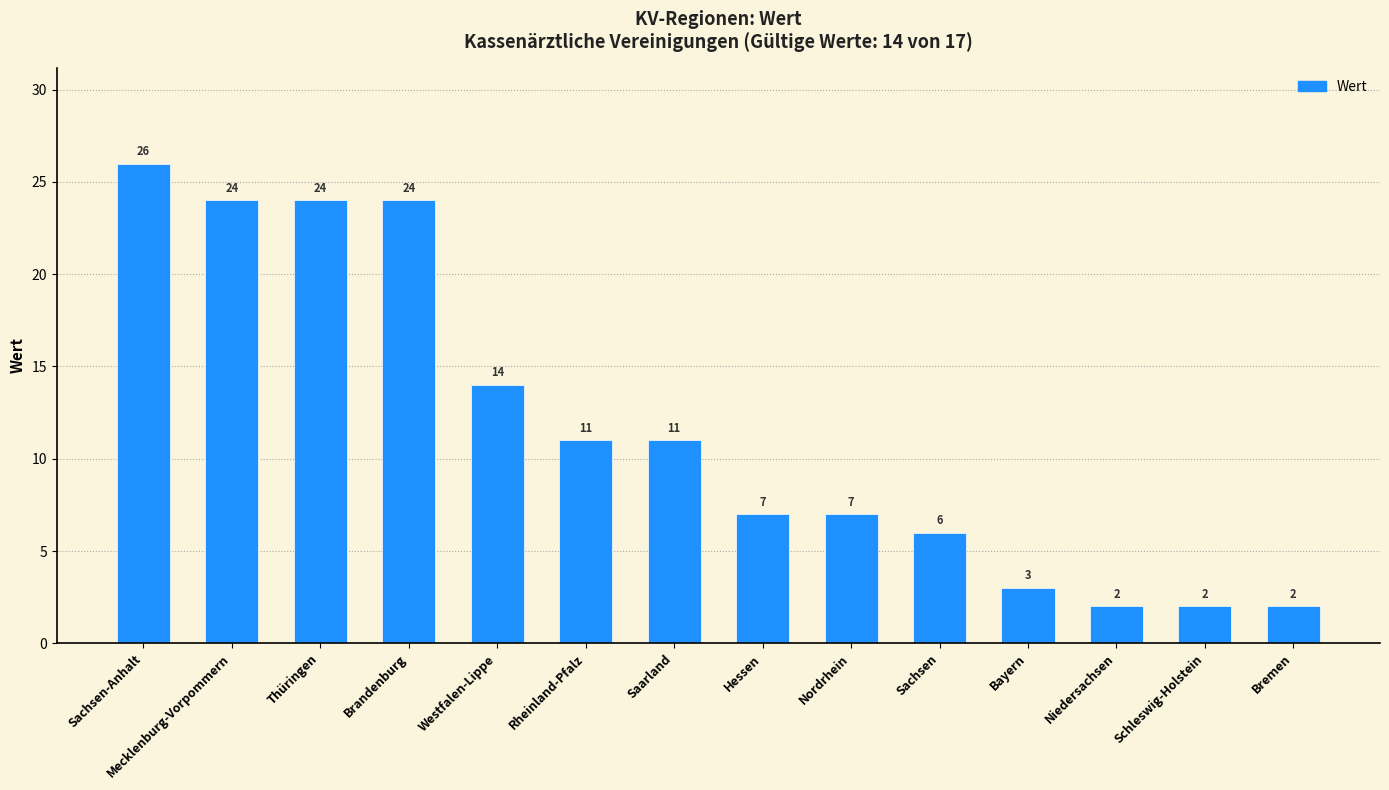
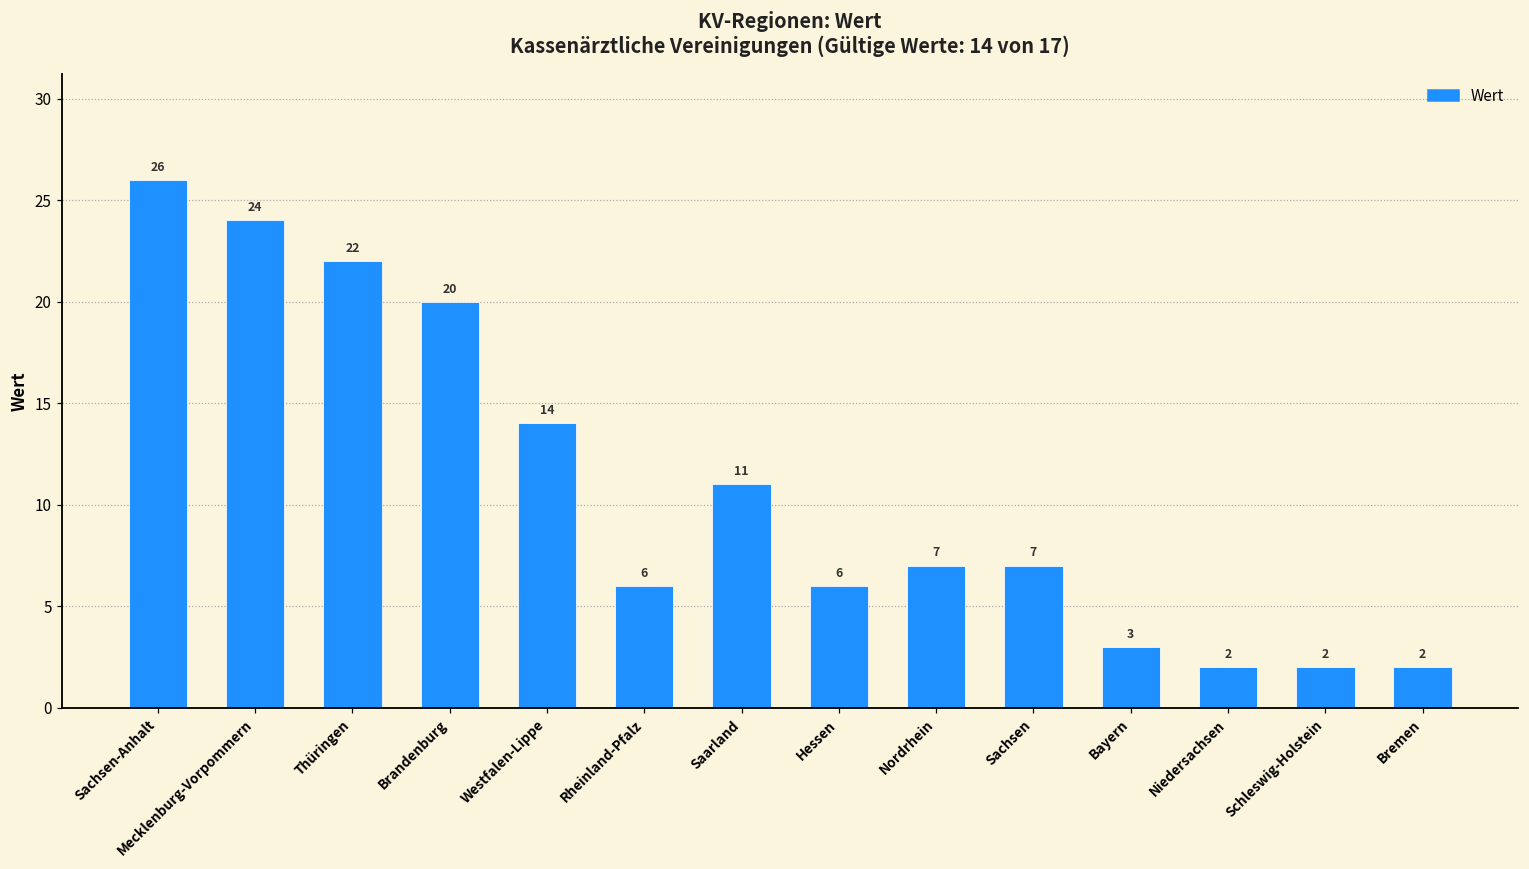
Thüringen: 24 -> 22
Brandenburg: 24 -> 20
Rheinland-Pfalz: 11 -> 6
Hessen: 7 -> 6
Sachsen: 6 -> 7
